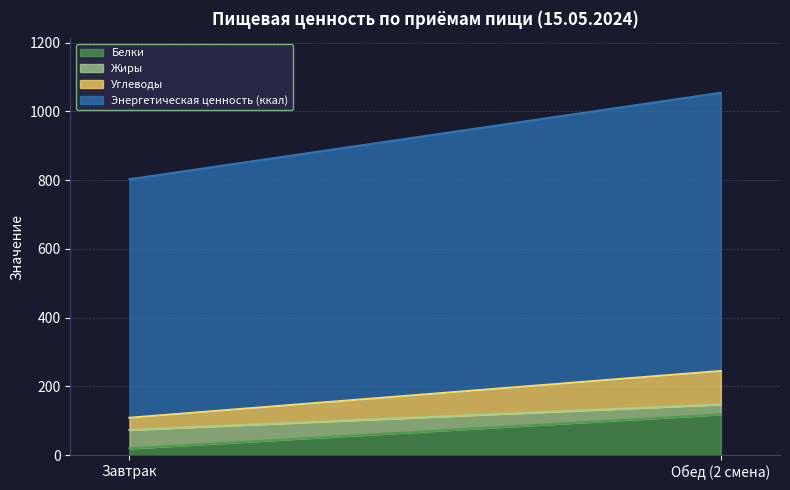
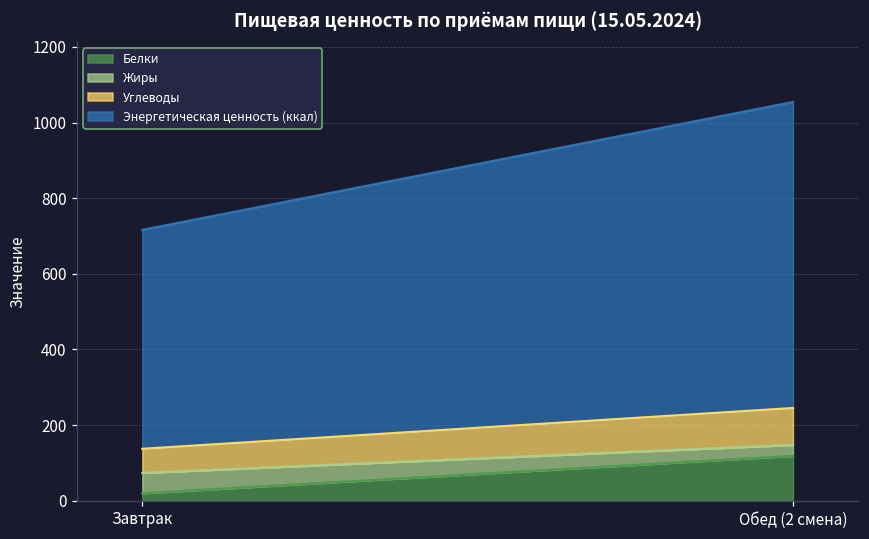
Углеводы, Завтрак: 40 -> 60
Энергетическая ценность (ккал), Завтрак: 690 -> 580
